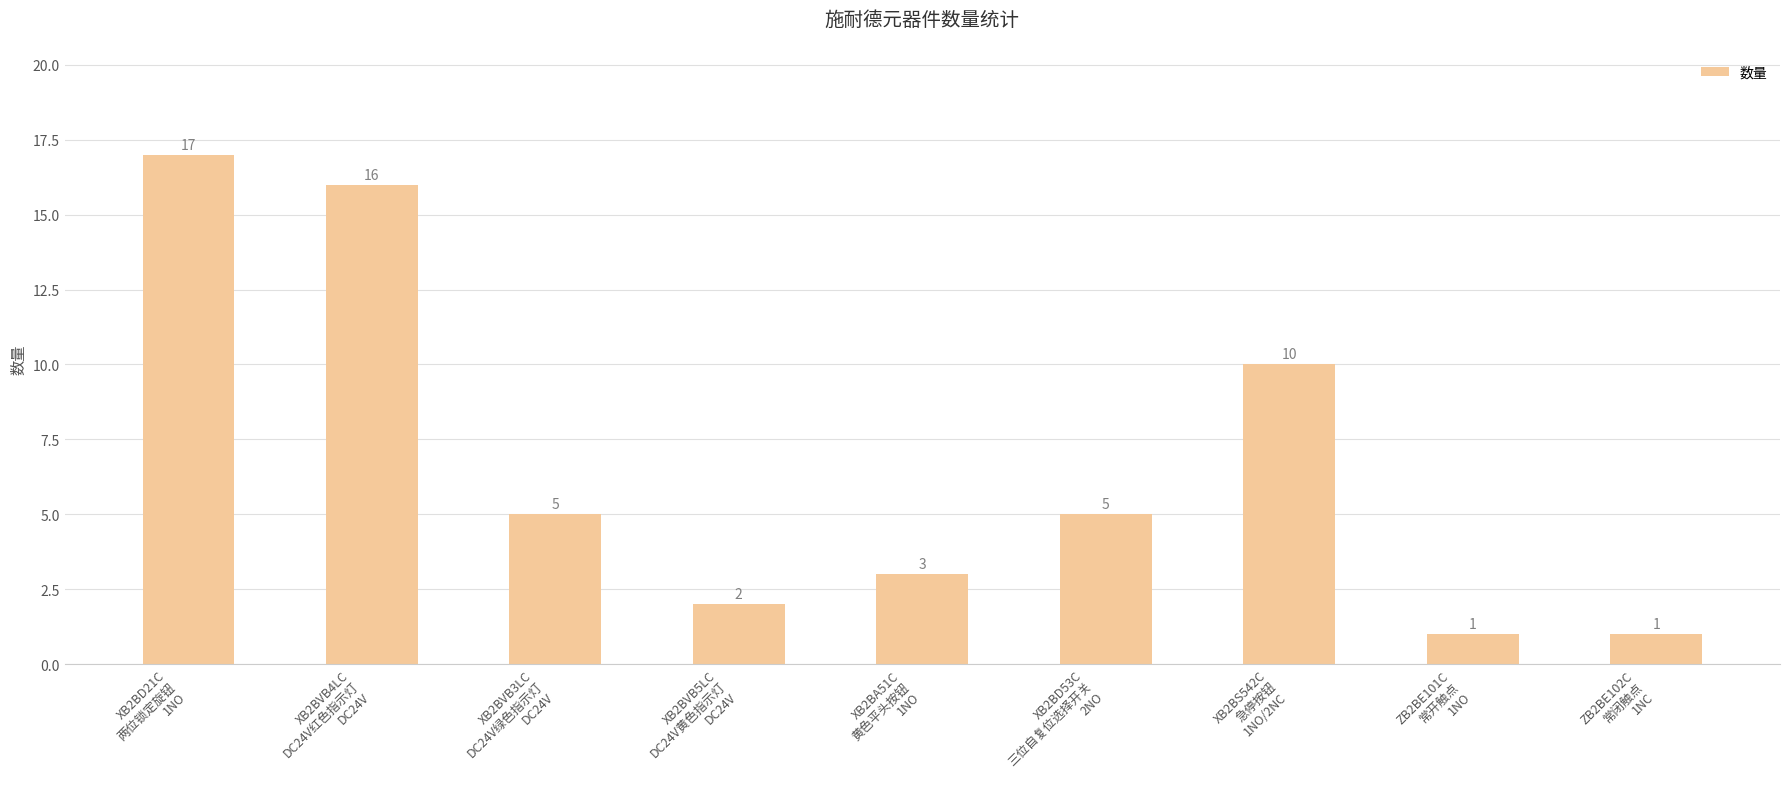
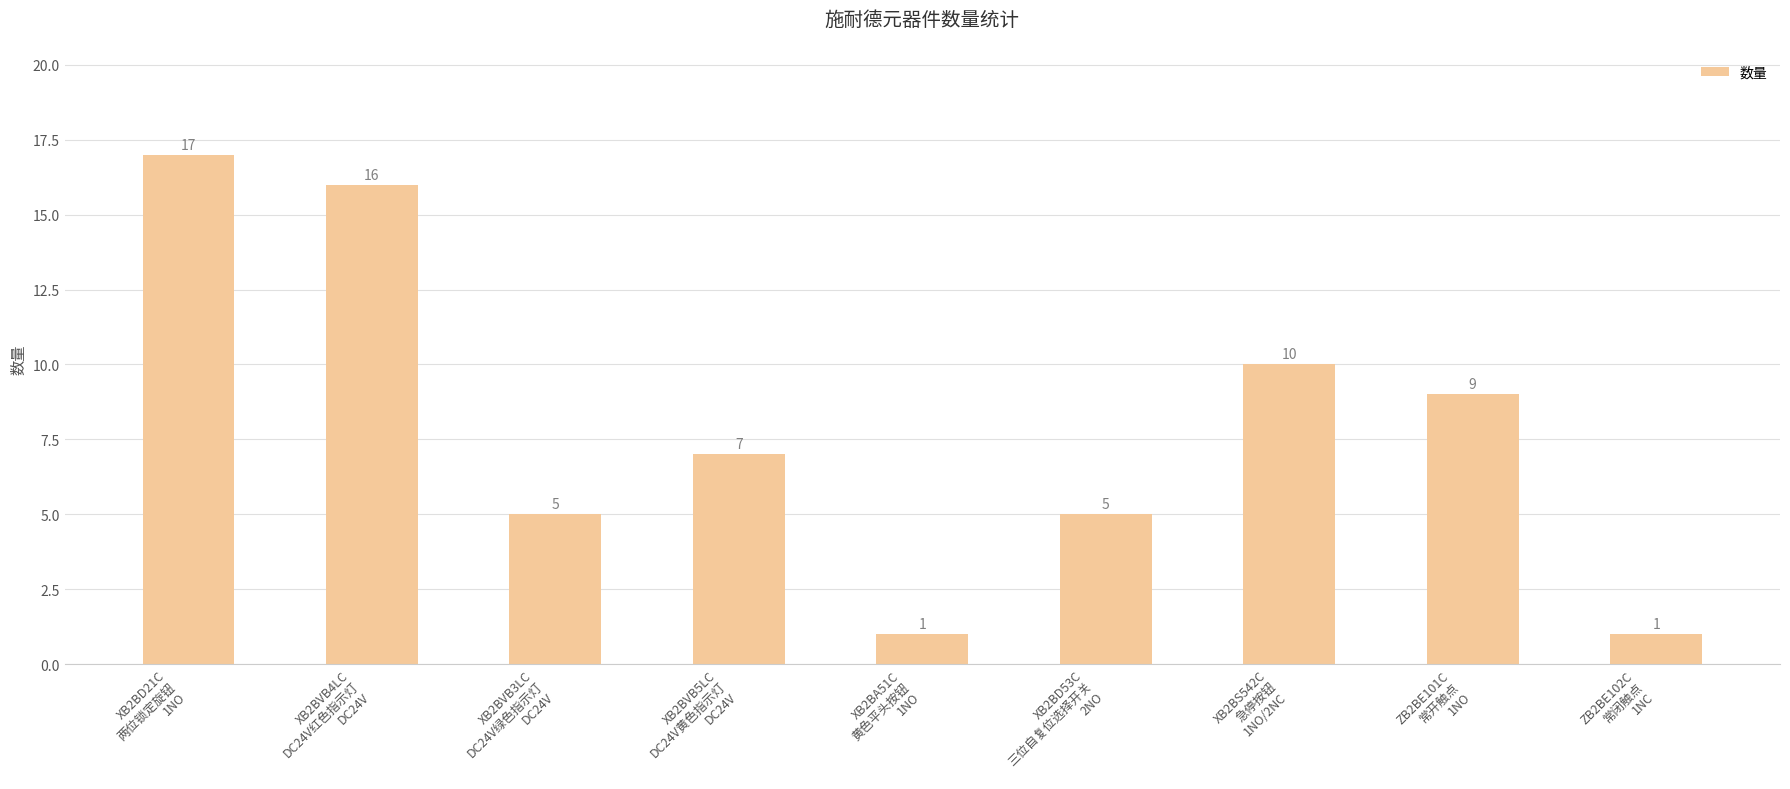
XB2BVB5LC DC24V黄色指示灯 DC24V: 2 -> 7
XB2BA51C 黄色平头按钮 1NO: 3 -> 1
ZB2BE101C 常开触点 1NO: 1 -> 9
